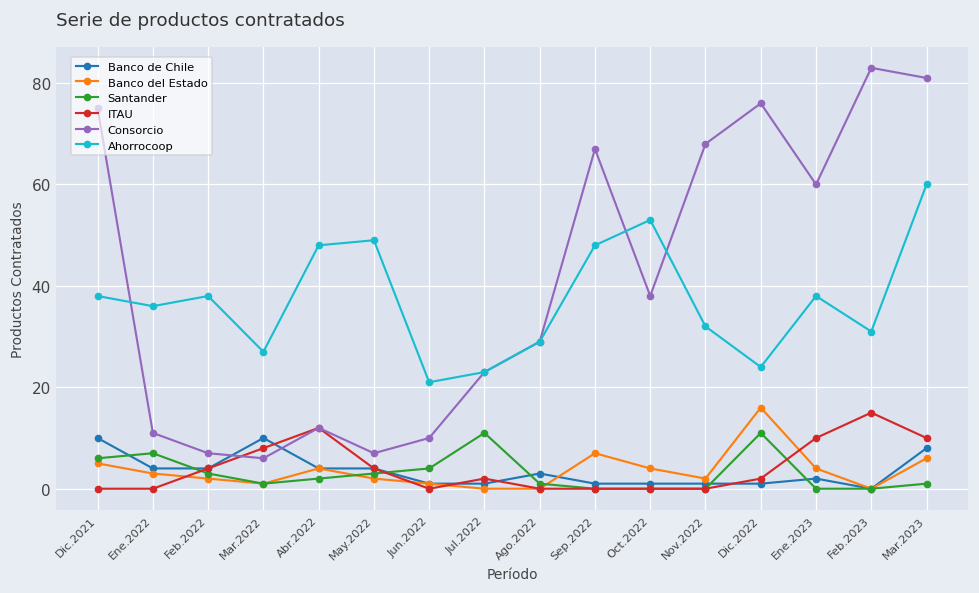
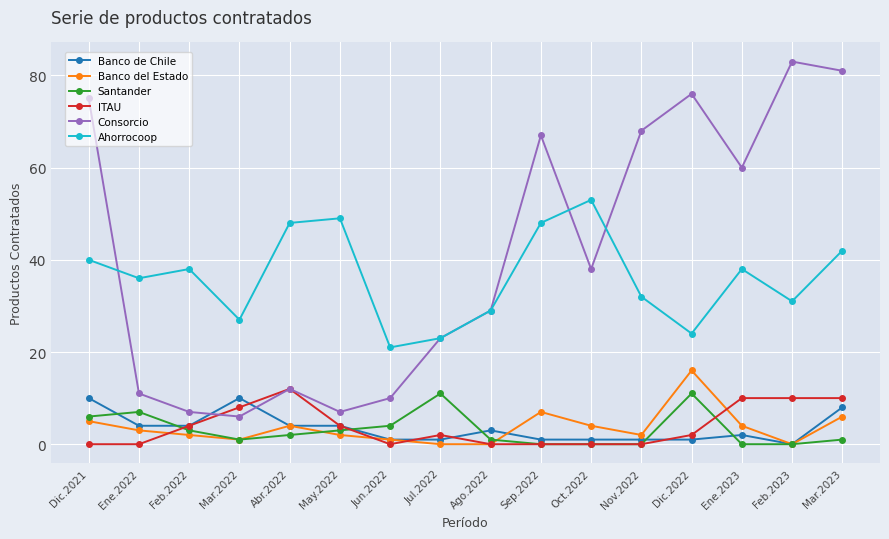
Ahorrocoop, Dic.2021: 38 -> 40
ITAU, Feb.2023: 15 -> 10
Ahorrocoop, Mar.2023: 60 -> 42
